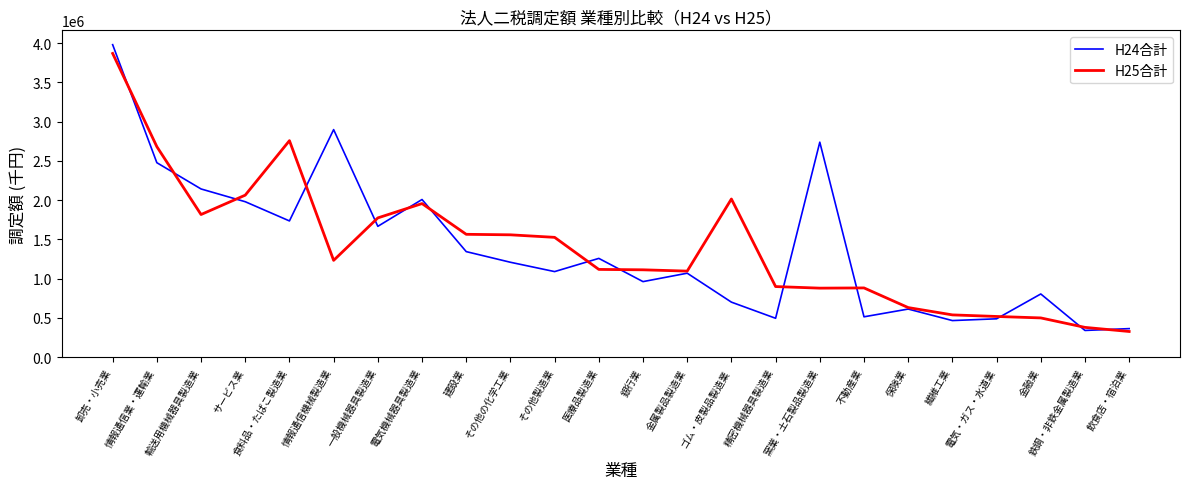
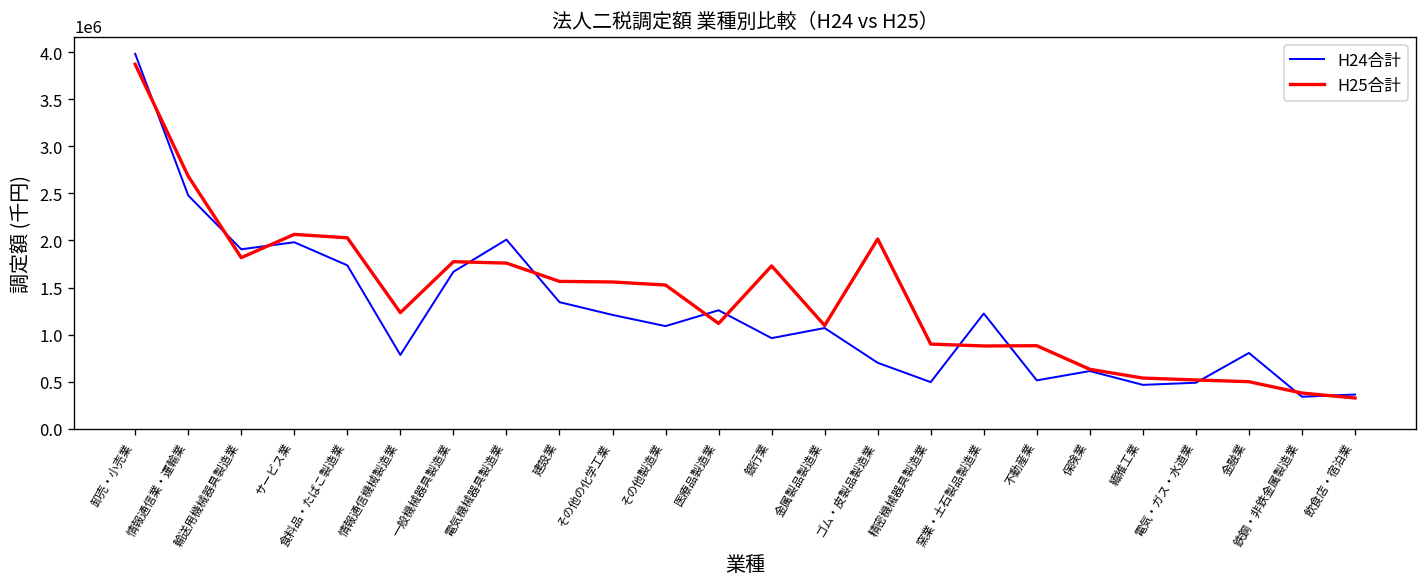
H24合計, 輸送用機械器具製造業: 2100000 -> 1900000
H25合計, 食料品・たばこ製造業: 2800000 -> 2000000
H24合計, 情報通信機械製造業: 2900000 -> 800000
H25合計, 電気機械器具製造業: 2000000 -> 1800000
H25合計, 銀行業: 1100000 -> 1700000
H24合計, 窯業・土石製品製造業: 2700000 -> 1200000
